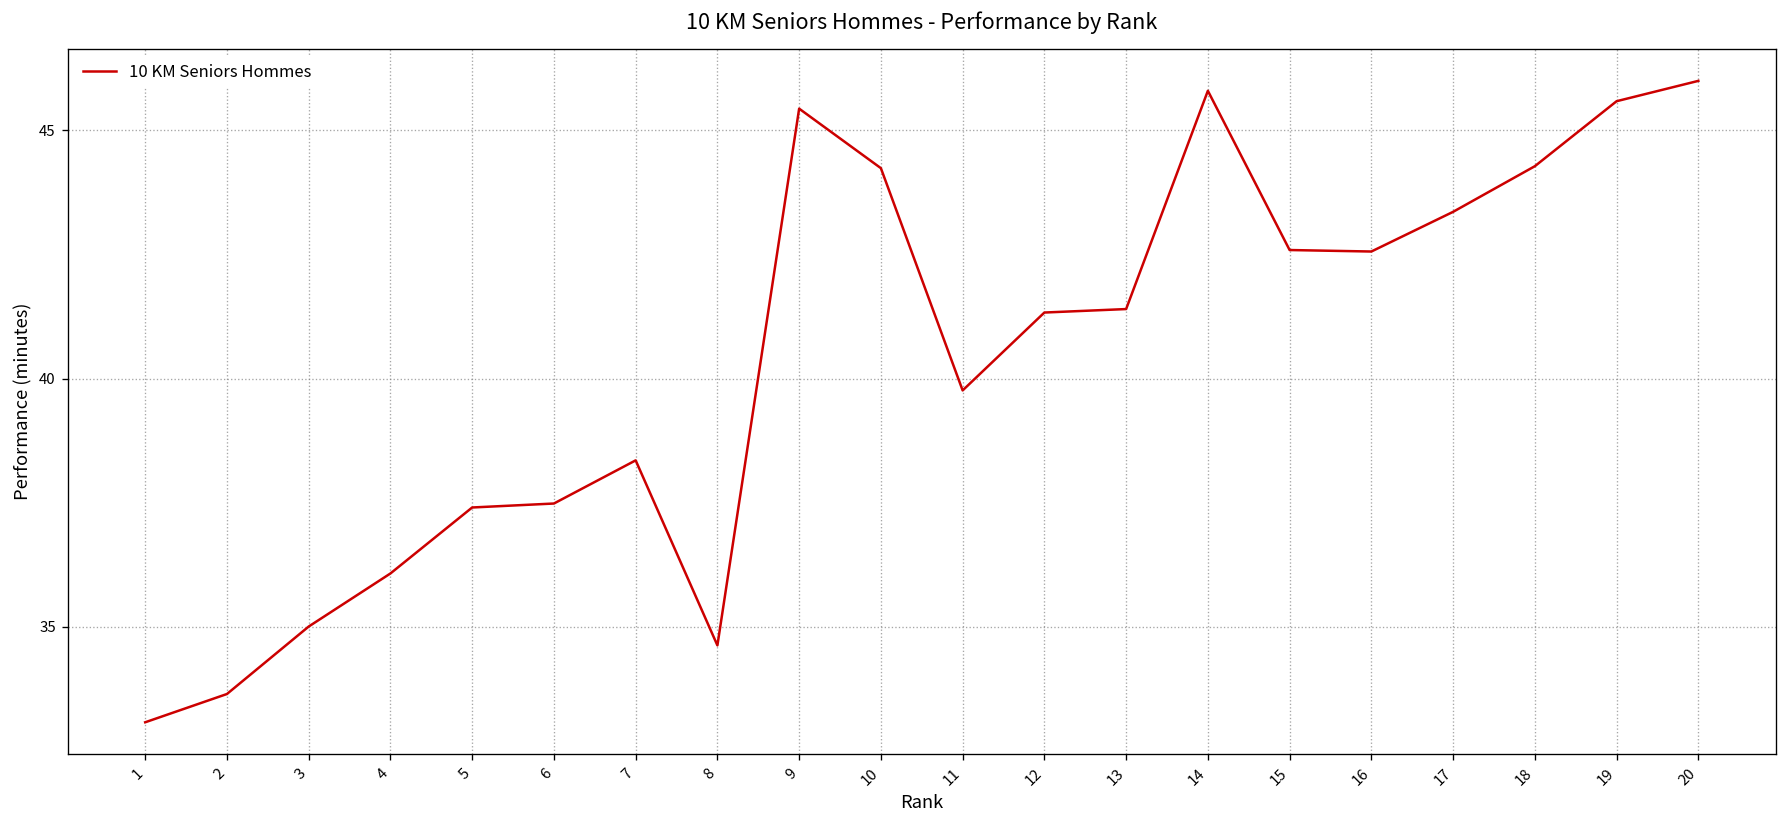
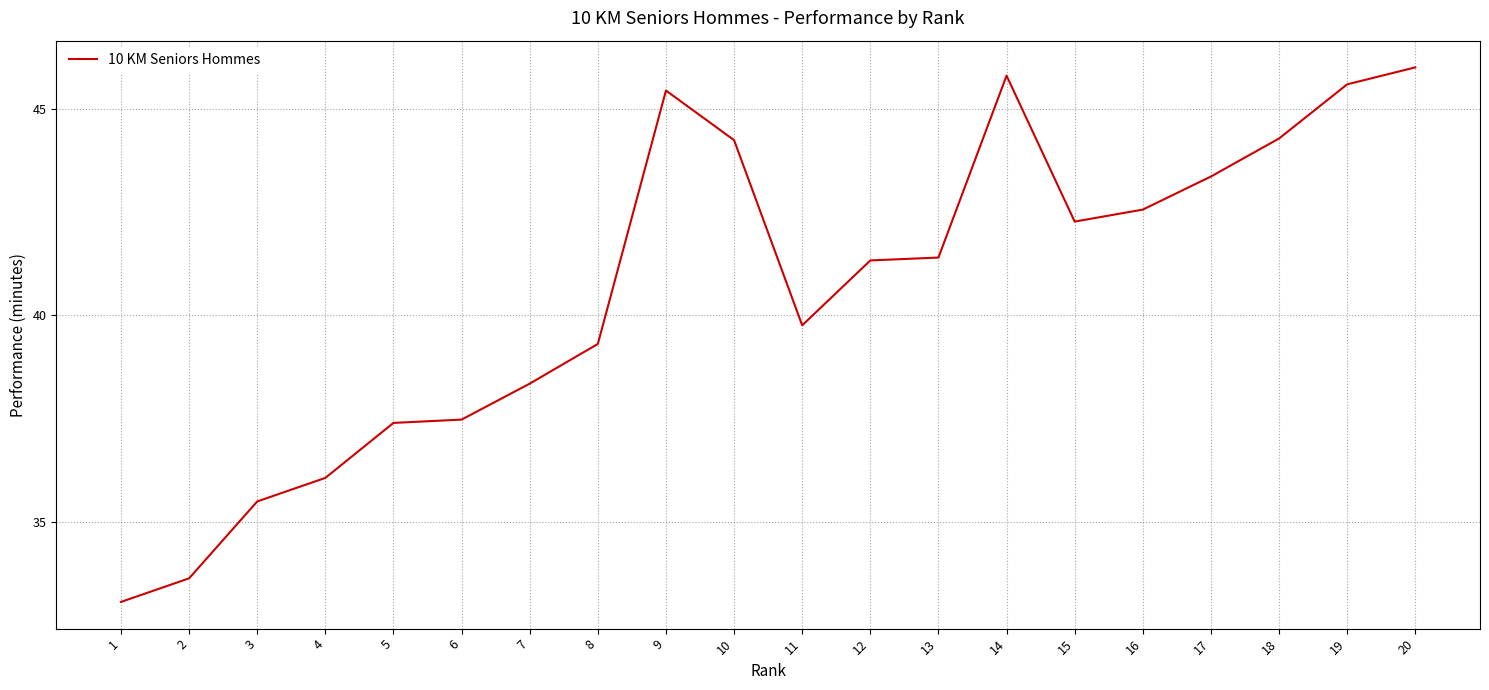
3: 35.0 -> 35.5
8: 34.6 -> 39.3
15: 42.6 -> 42.3
